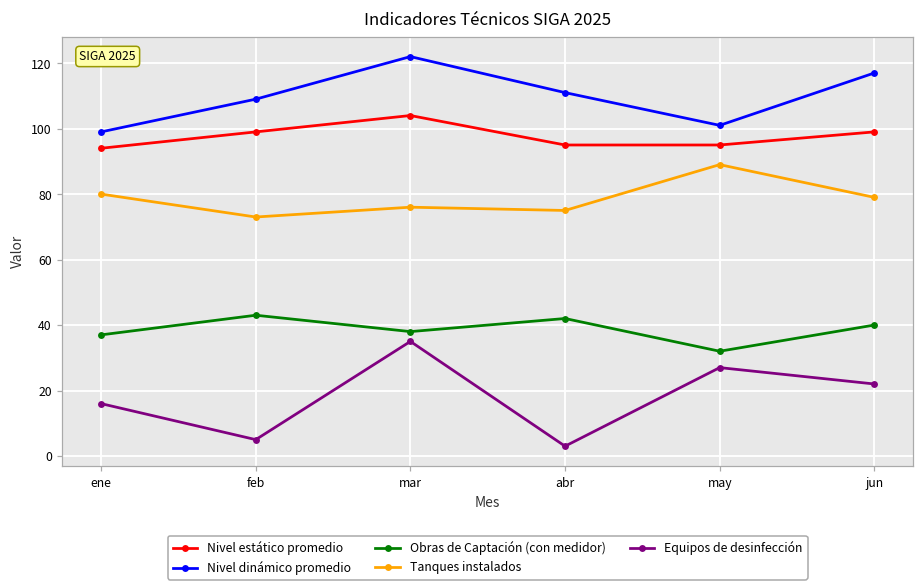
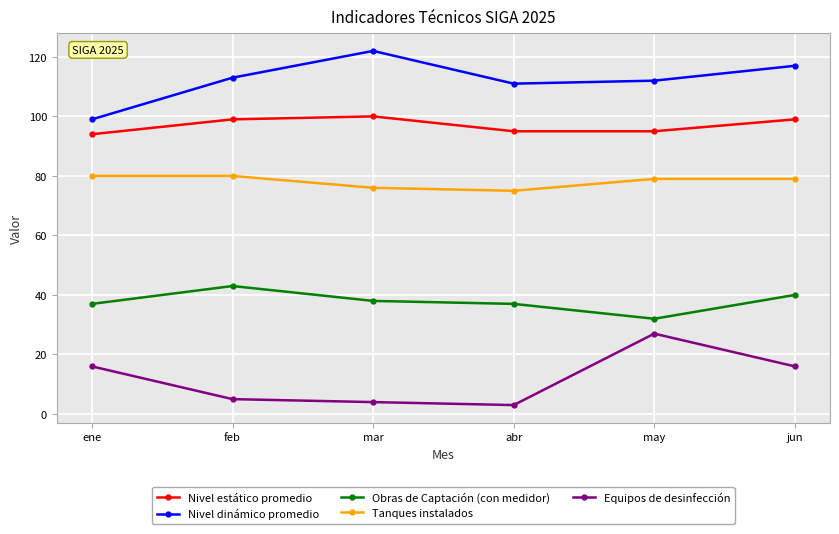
Nivel dinámico promedio, feb: 109 -> 113
Tanques instalados, feb: 73 -> 80
Nivel estático promedio, mar: 104 -> 100
Equipos de desinfección, mar: 35 -> 4
Obras de Captación (con medidor), abr: 42 -> 37
Nivel dinámico promedio, may: 101 -> 112
Tanques instalados, may: 89 -> 79
Equipos de desinfección, jun: 22 -> 16
